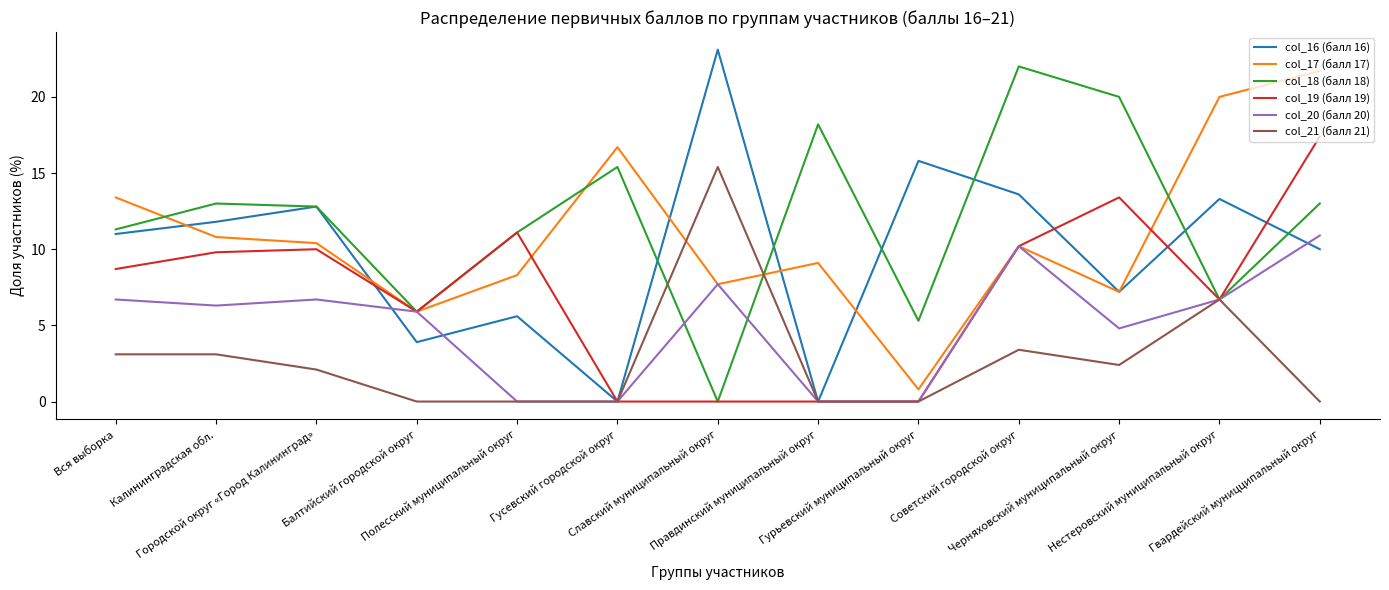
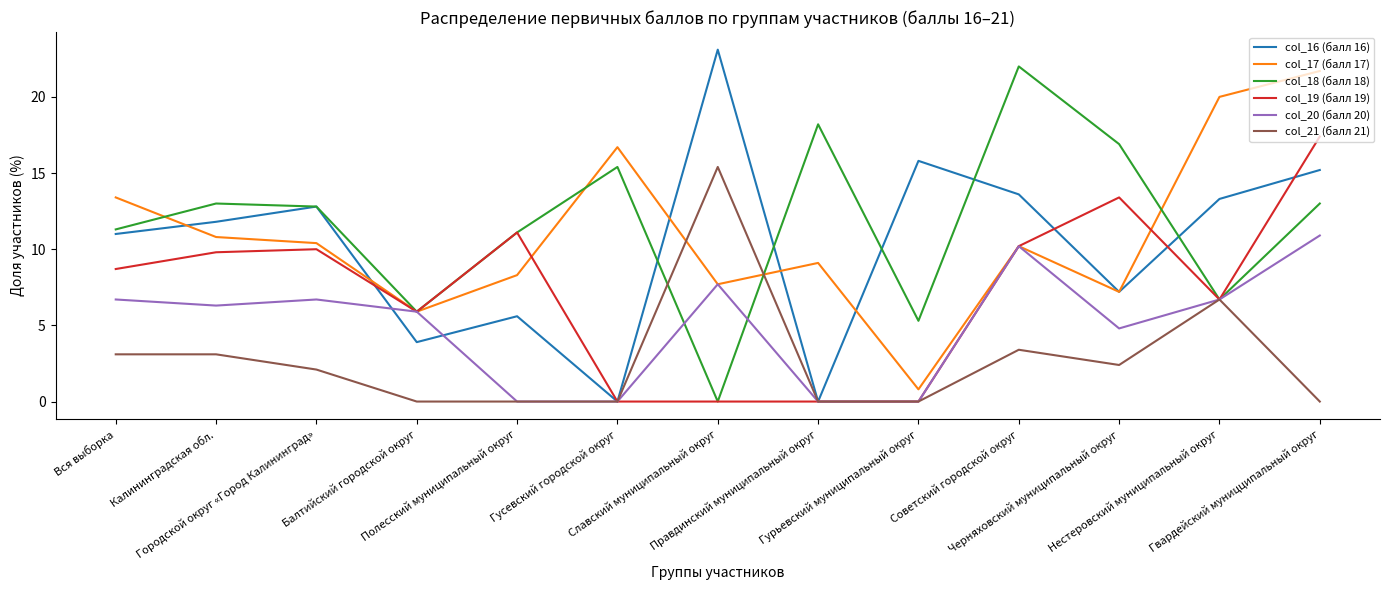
col_18 (балл 18), Черняховский муниципальный округ: 20.0 -> 16.9
col_16 (балл 16), Гвардейский муницципальный округ: 10.0 -> 15.2
